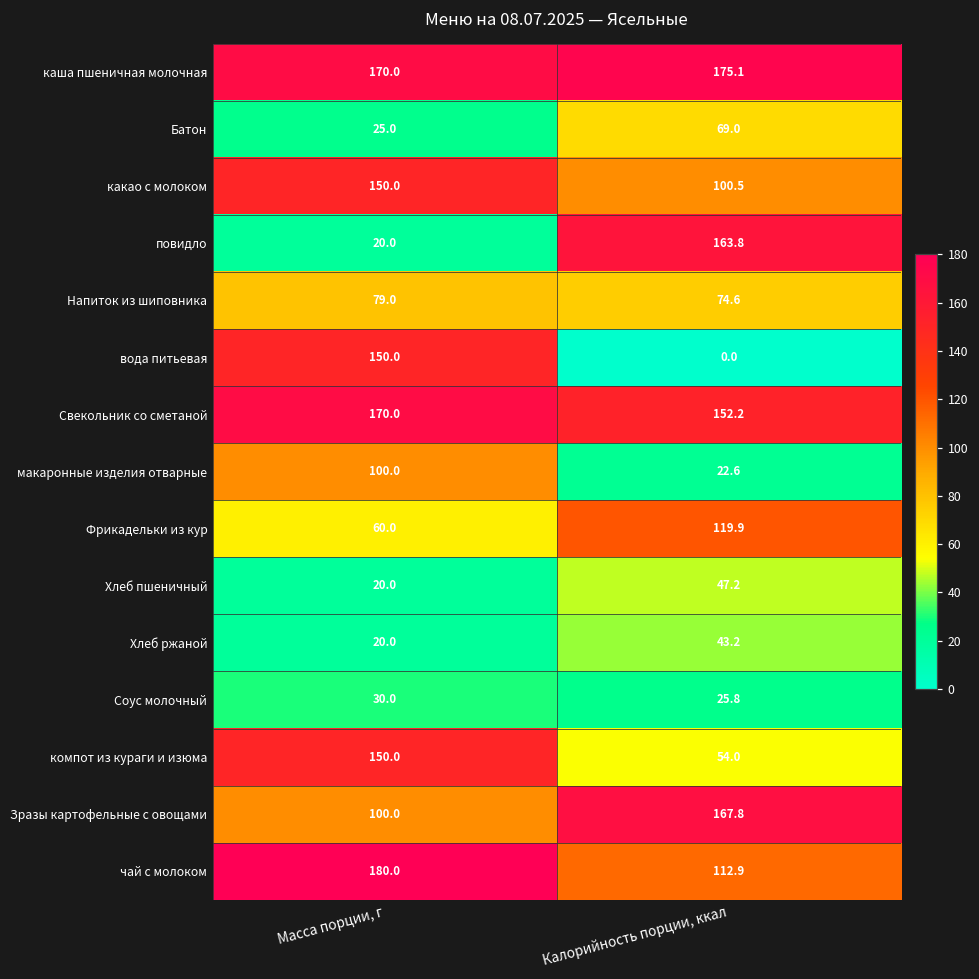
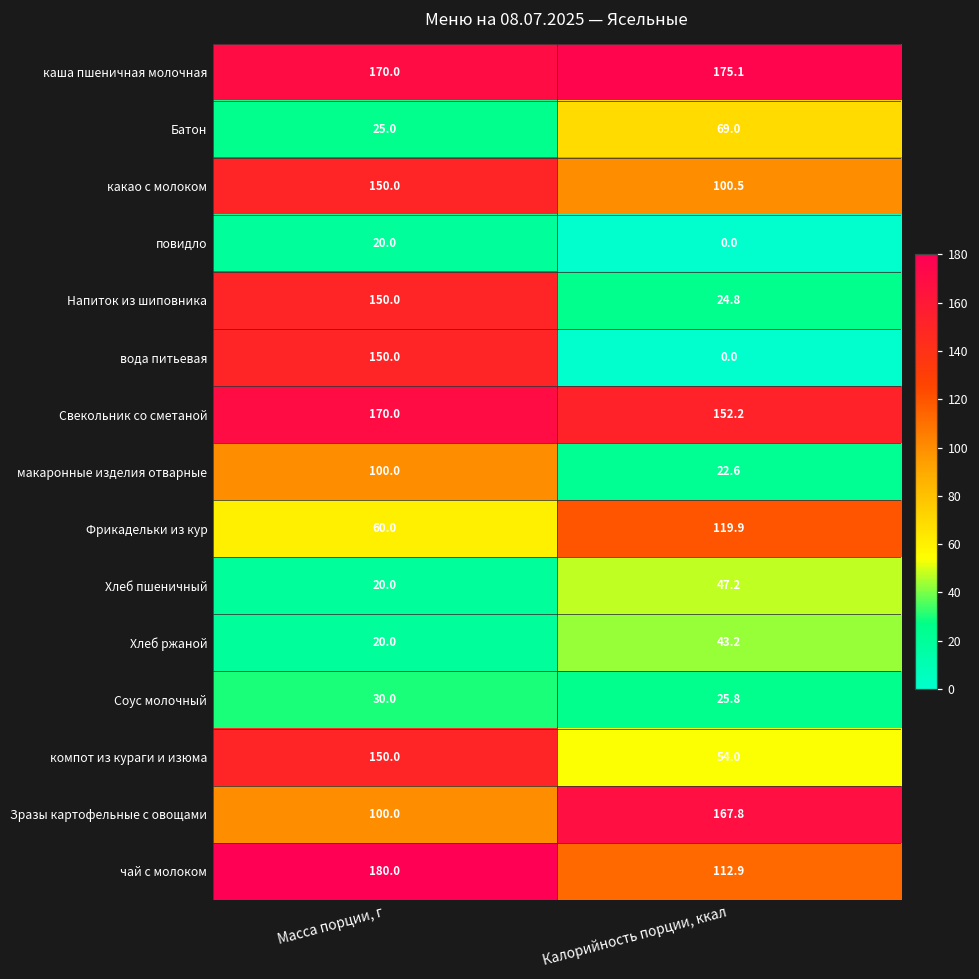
повидло, Калорийность порции, ккал: 163.8 -> 0.0
Напиток из шиповника, Масса порции, г: 79.0 -> 150.0
Напиток из шиповника, Калорийность порции, ккал: 74.6 -> 24.8
